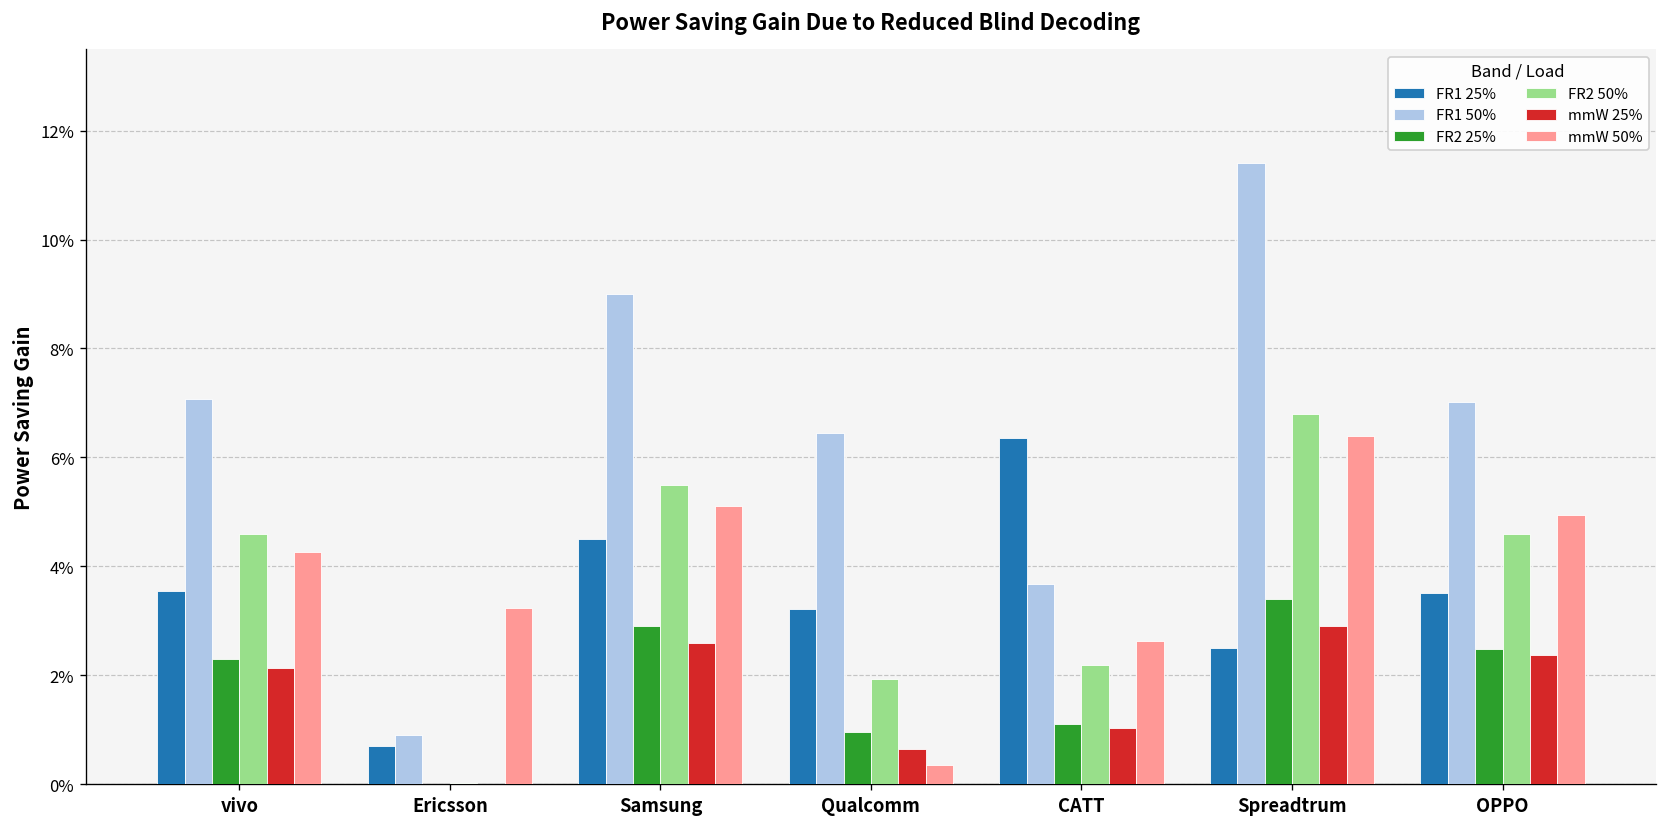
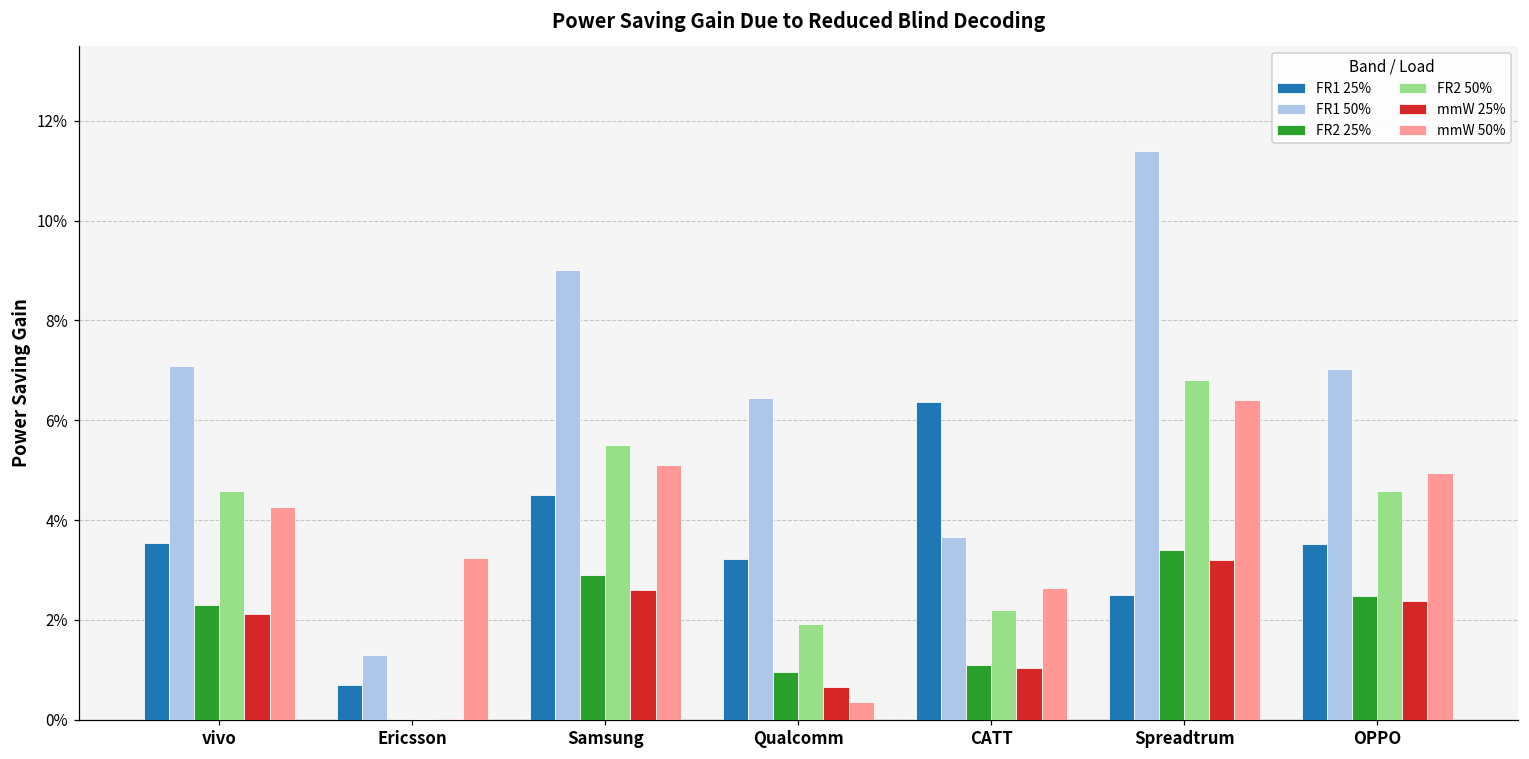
FR1 50%, Ericsson: 0.9% -> 1.3%
mmW 25%, Spreadtrum: 2.9% -> 3.2%
